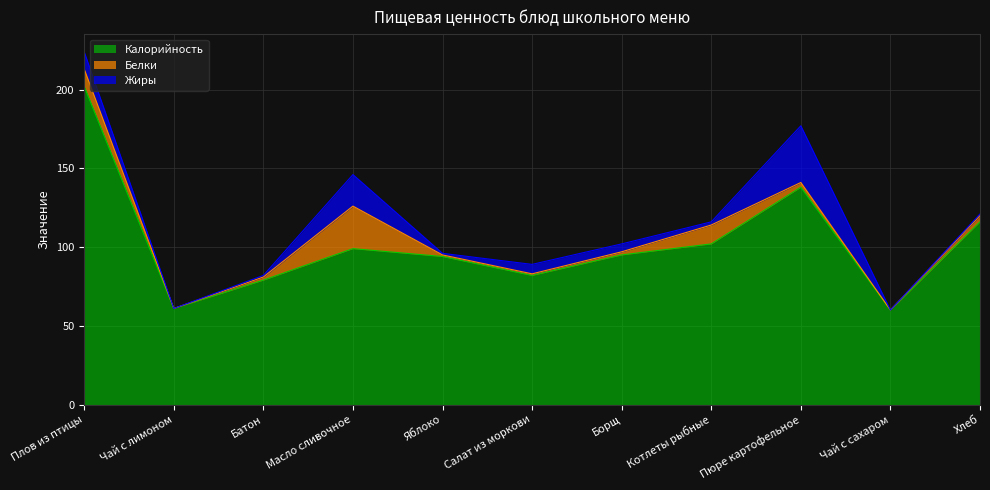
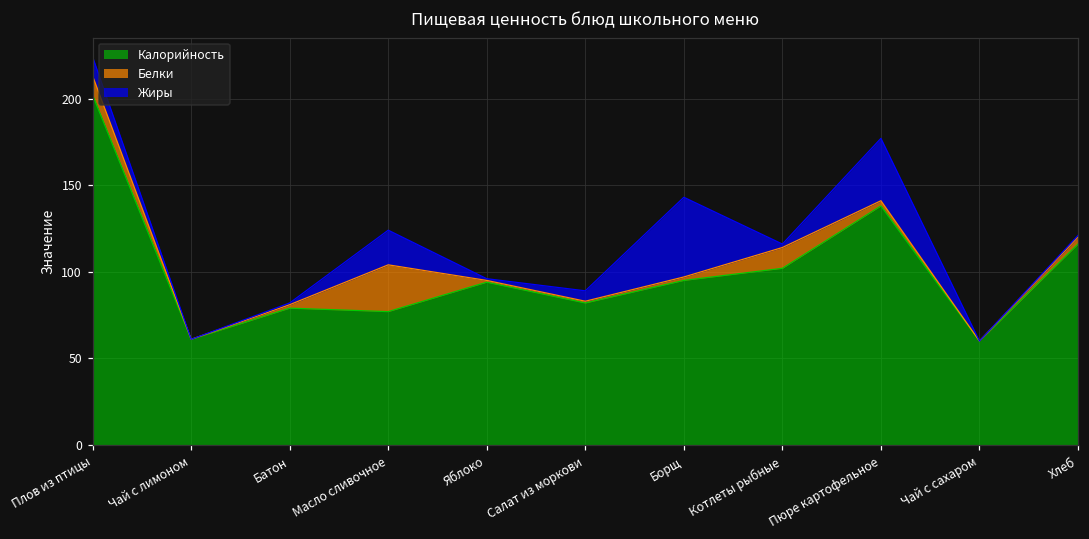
Калорийность, Масло сливочное: 99 -> 77
Жиры, Борщ: 5 -> 46
